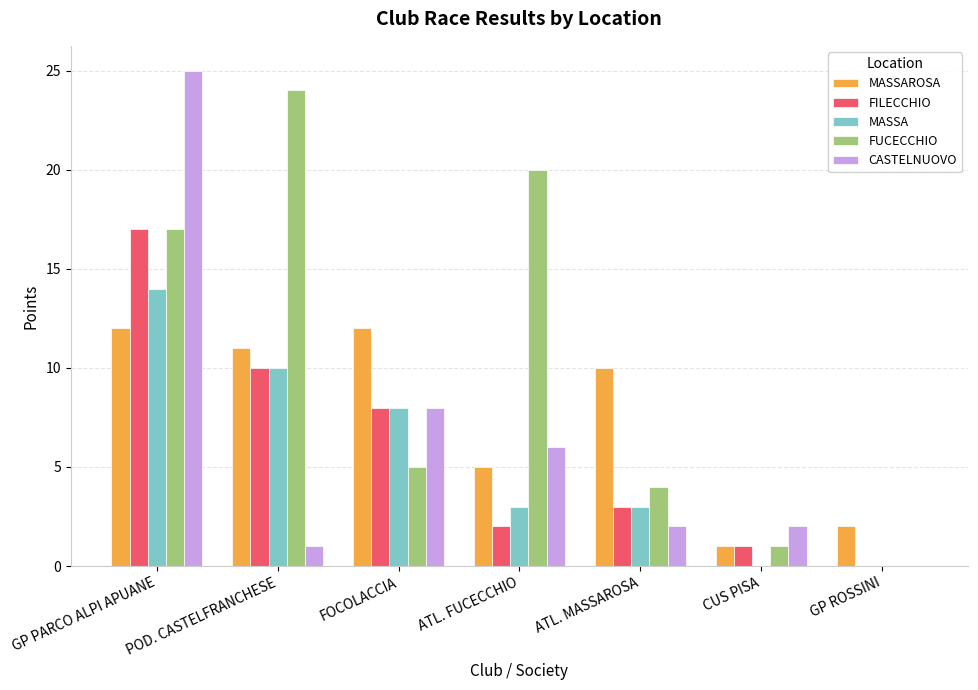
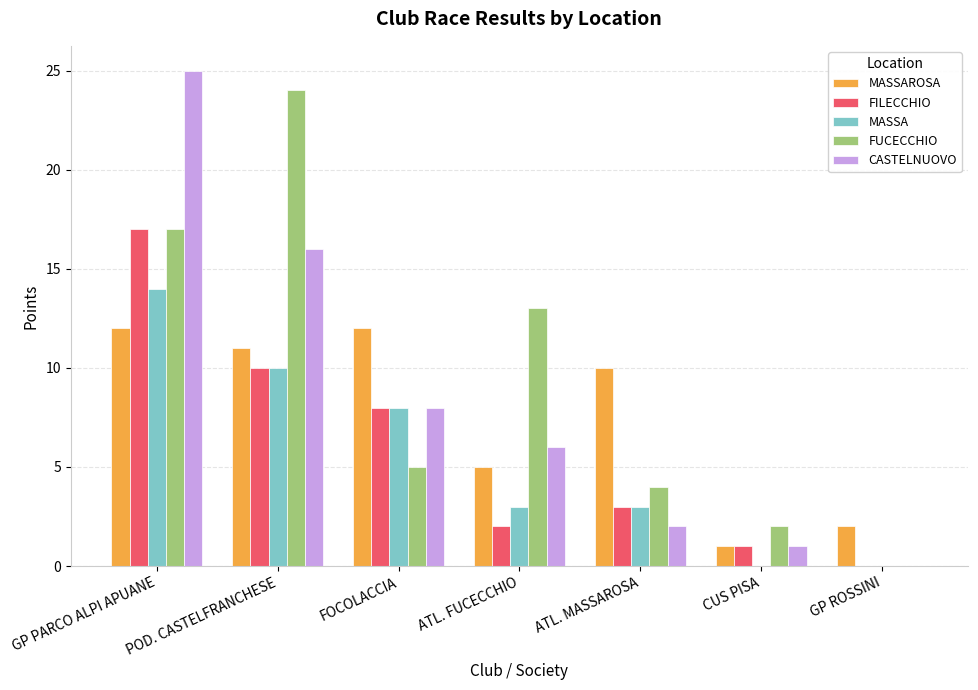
CASTELNUOVO, POD. CASTELFRANCHESE: 1 -> 16
FUCECCHIO, ATL. FUCECCHIO: 20 -> 13
FUCECCHIO, CUS PISA: 1 -> 2
CASTELNUOVO, CUS PISA: 2 -> 1
